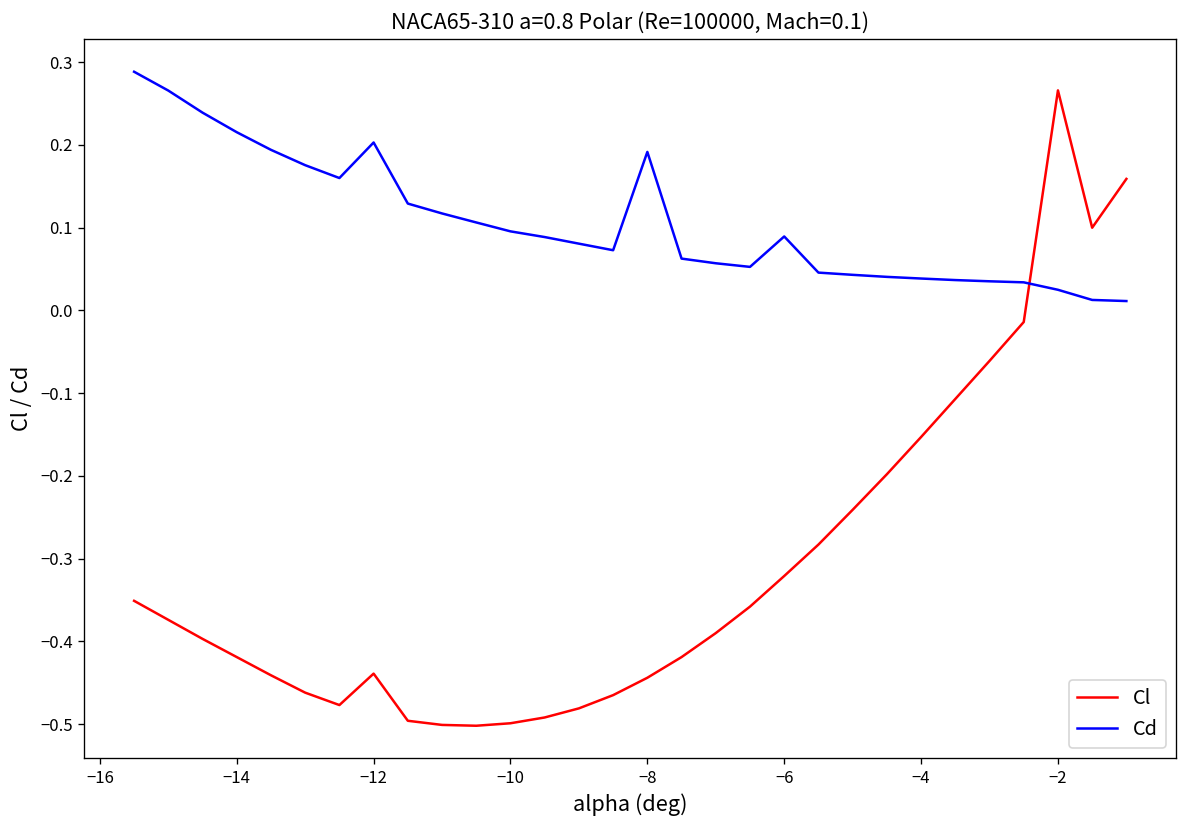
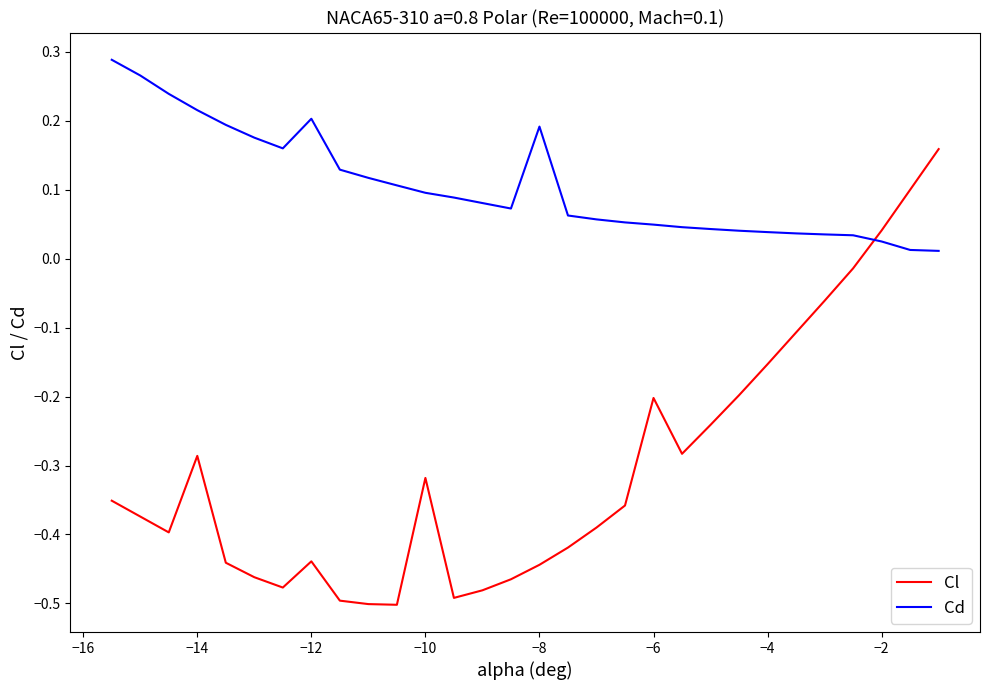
Cl, −14: -0.42 -> -0.29
Cl, −10: -0.50 -> -0.32
Cl, −6: -0.32 -> -0.20
Cd, −6: 0.09 -> 0.05
Cl, −2: 0.27 -> 0.04
